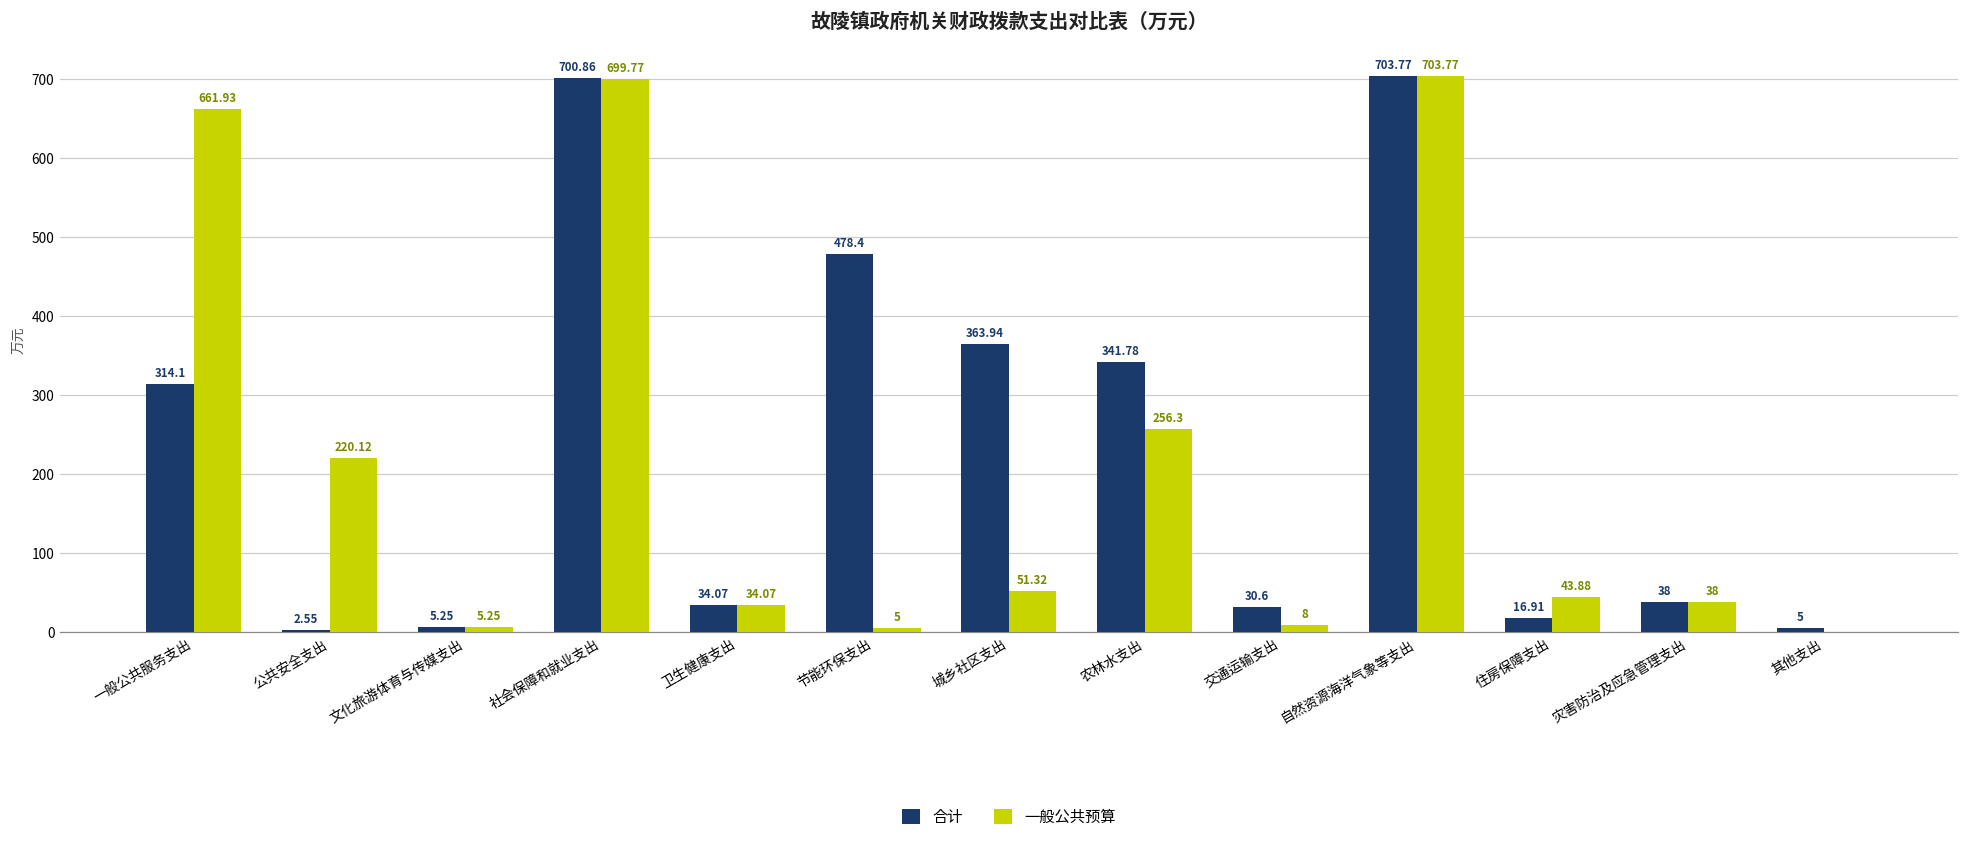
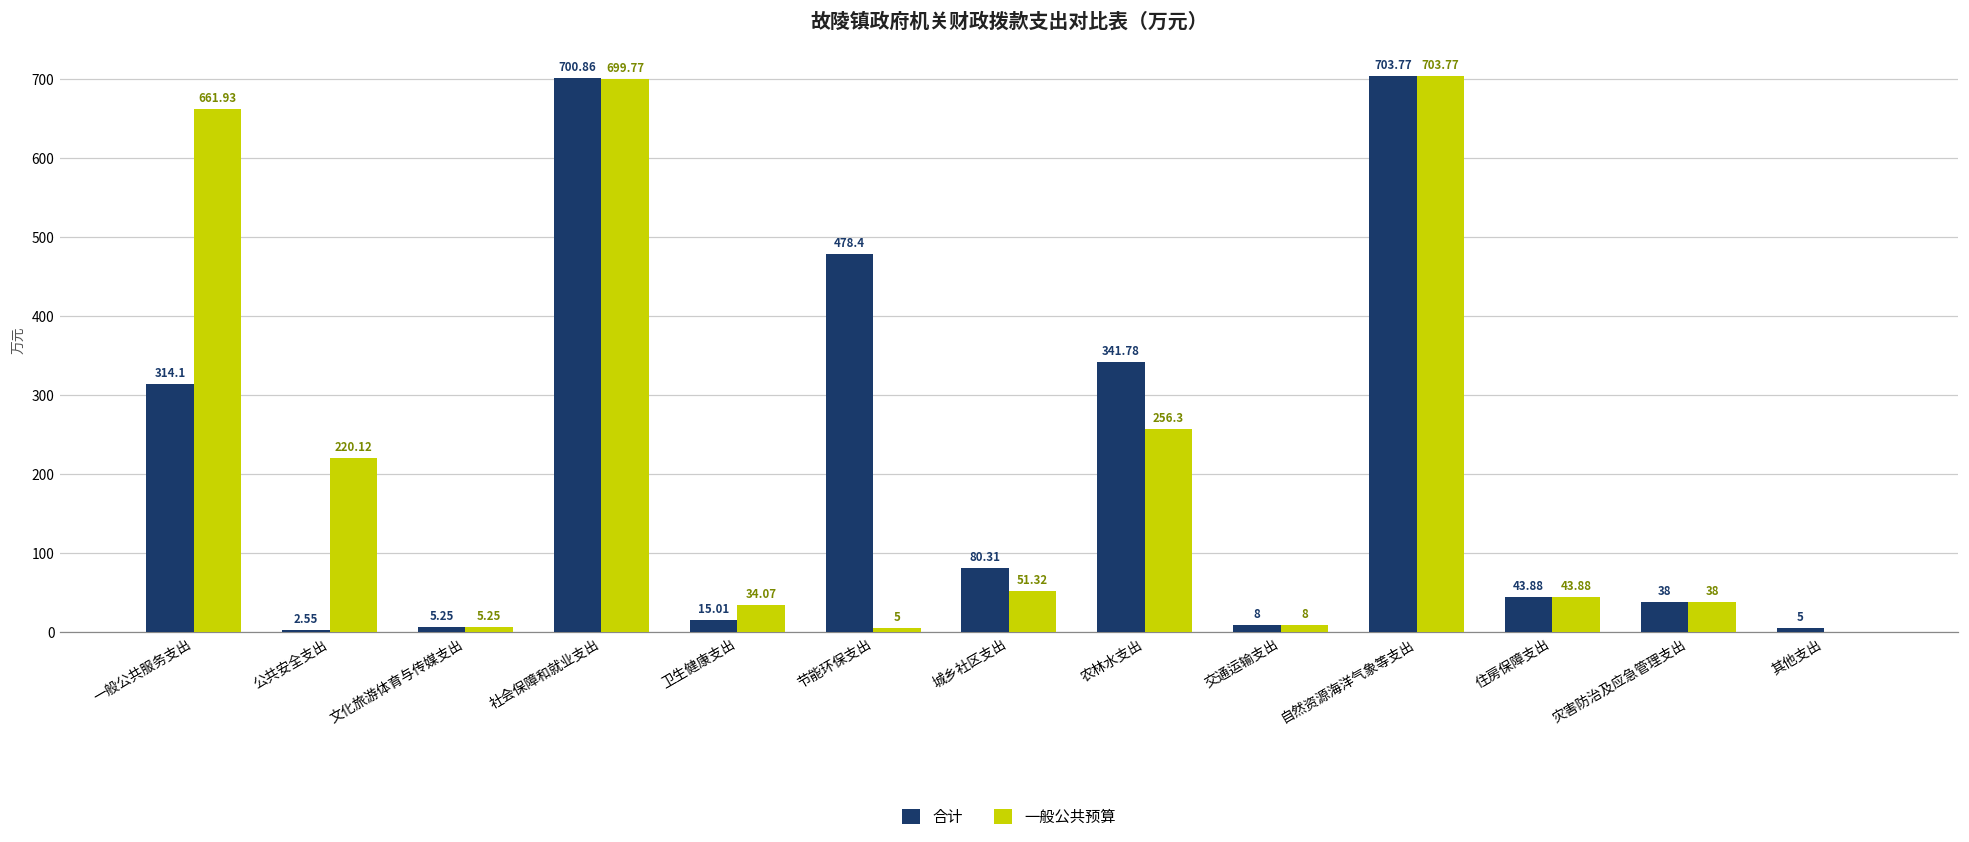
合计, 卫生健康支出: 34.07 -> 15.01
合计, 城乡社区支出: 363.94 -> 80.31
合计, 交通运输支出: 30.6 -> 8
合计, 住房保障支出: 16.91 -> 43.88
